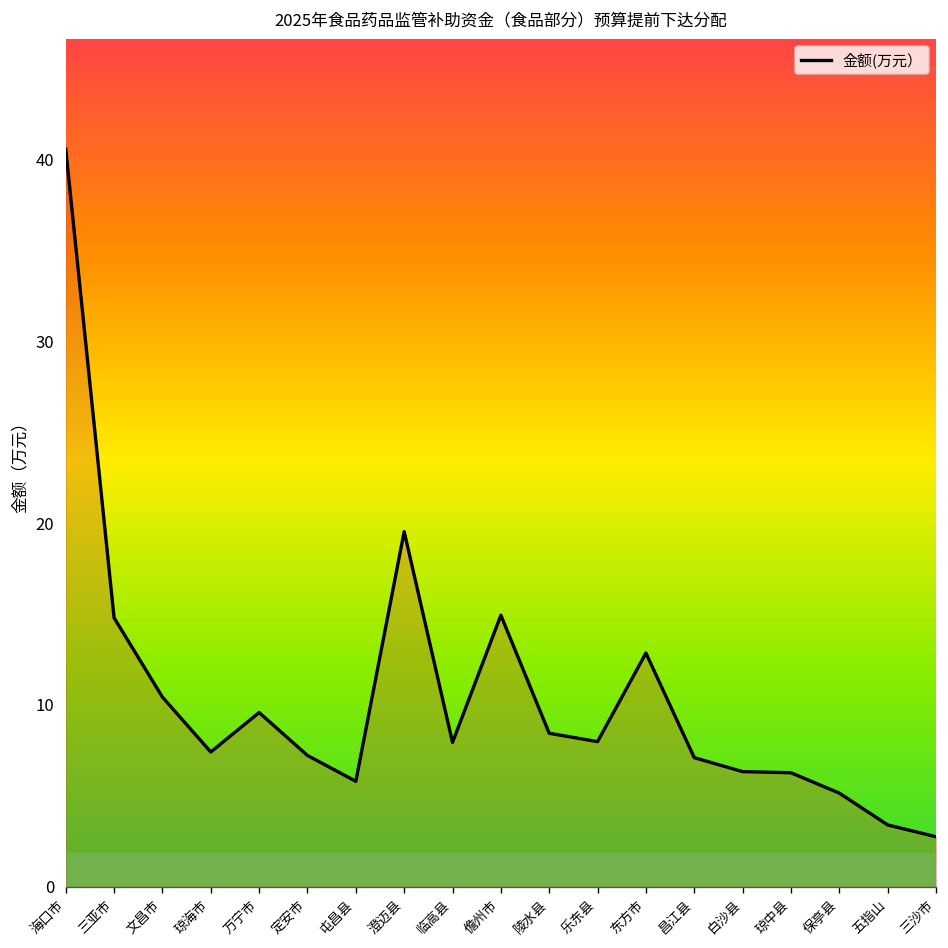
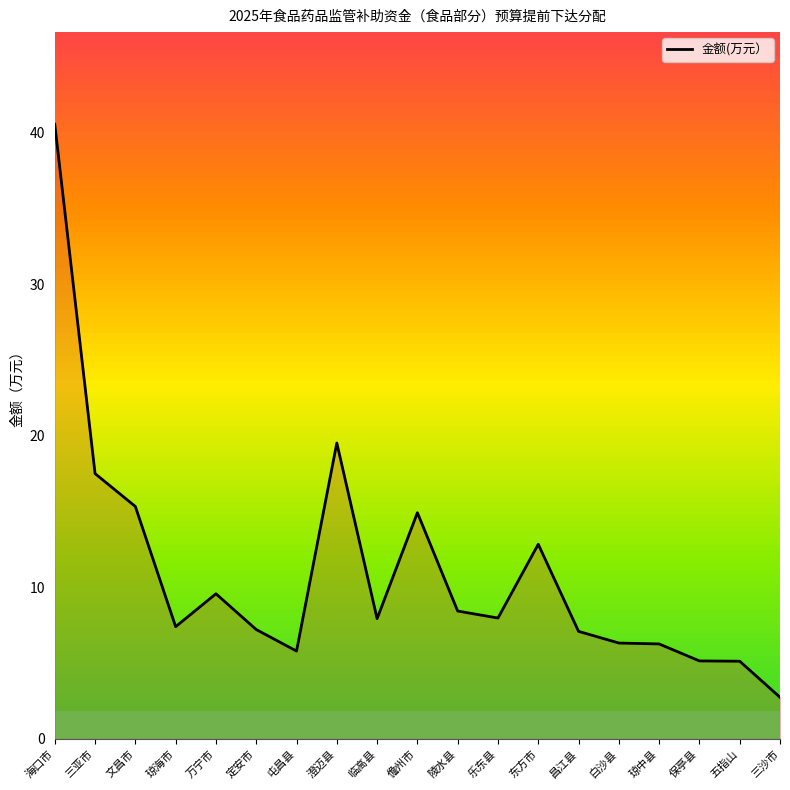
三亚市: 14.8 -> 17.5
文昌市: 10.4 -> 15.3
五指山: 3.4 -> 5.1
